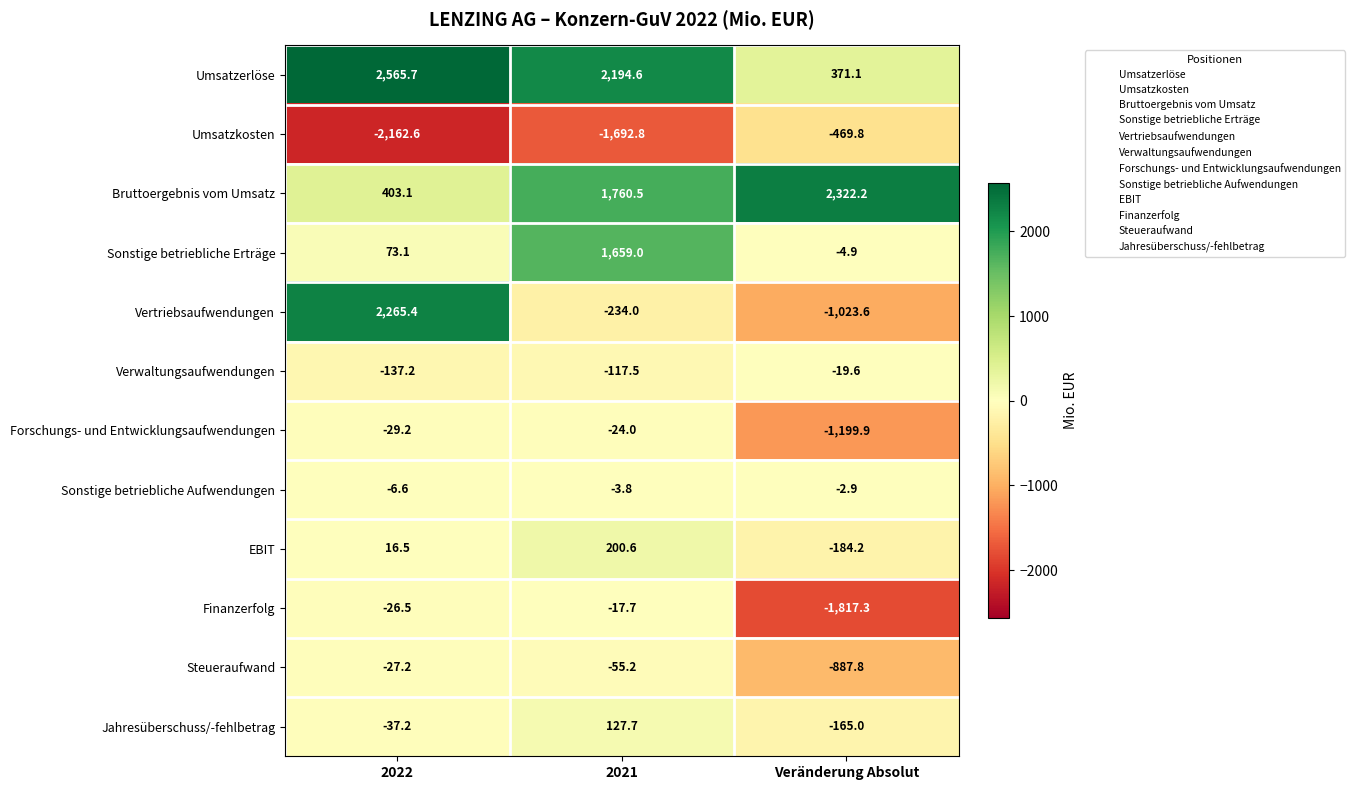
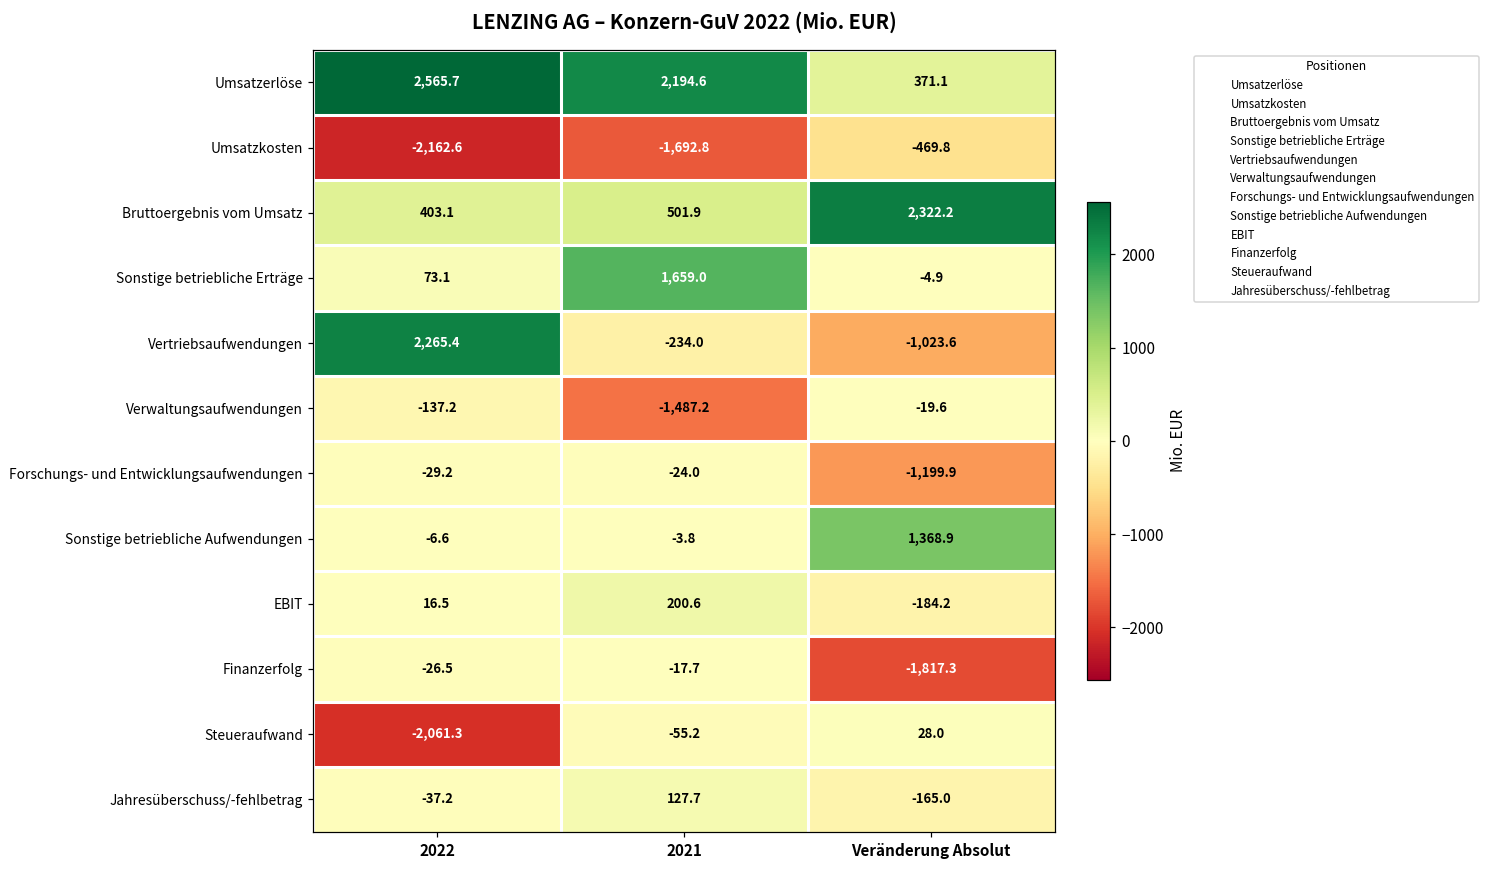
Bruttoergebnis vom Umsatz, 2021: 1,760.5 -> 501.9
Verwaltungsaufwendungen, 2021: -117.5 -> -1,487.2
Sonstige betriebliche Aufwendungen, Veränderung Absolut: -2.9 -> 1,368.9
Steueraufwand, 2022: -27.2 -> -2,061.3
Steueraufwand, Veränderung Absolut: -887.8 -> 28.0
